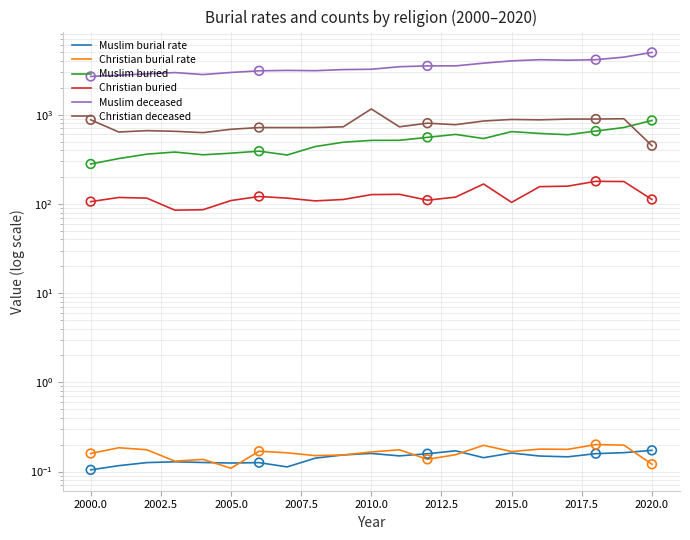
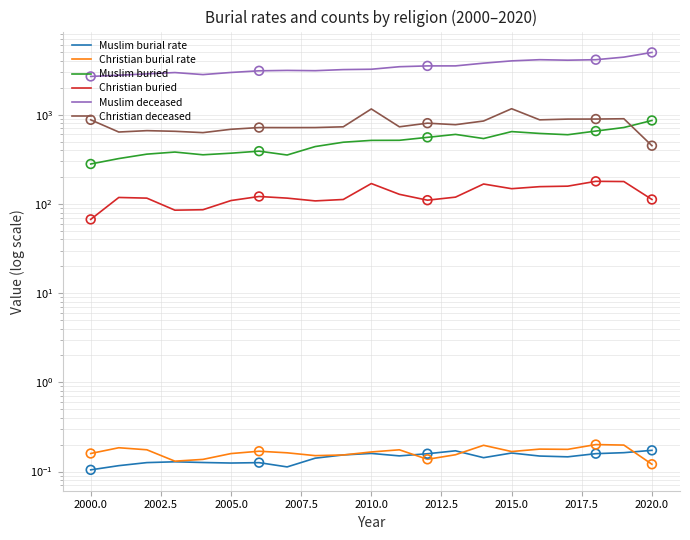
Christian buried, 2000.0: 110 -> 70
Christian burial rate, 2005.0: 0.11 -> 0.16
Christian buried, 2010.0: 130 -> 170
Christian buried, 2015.0: 100 -> 150
Christian deceased, 2015.0: 900 -> 1200
